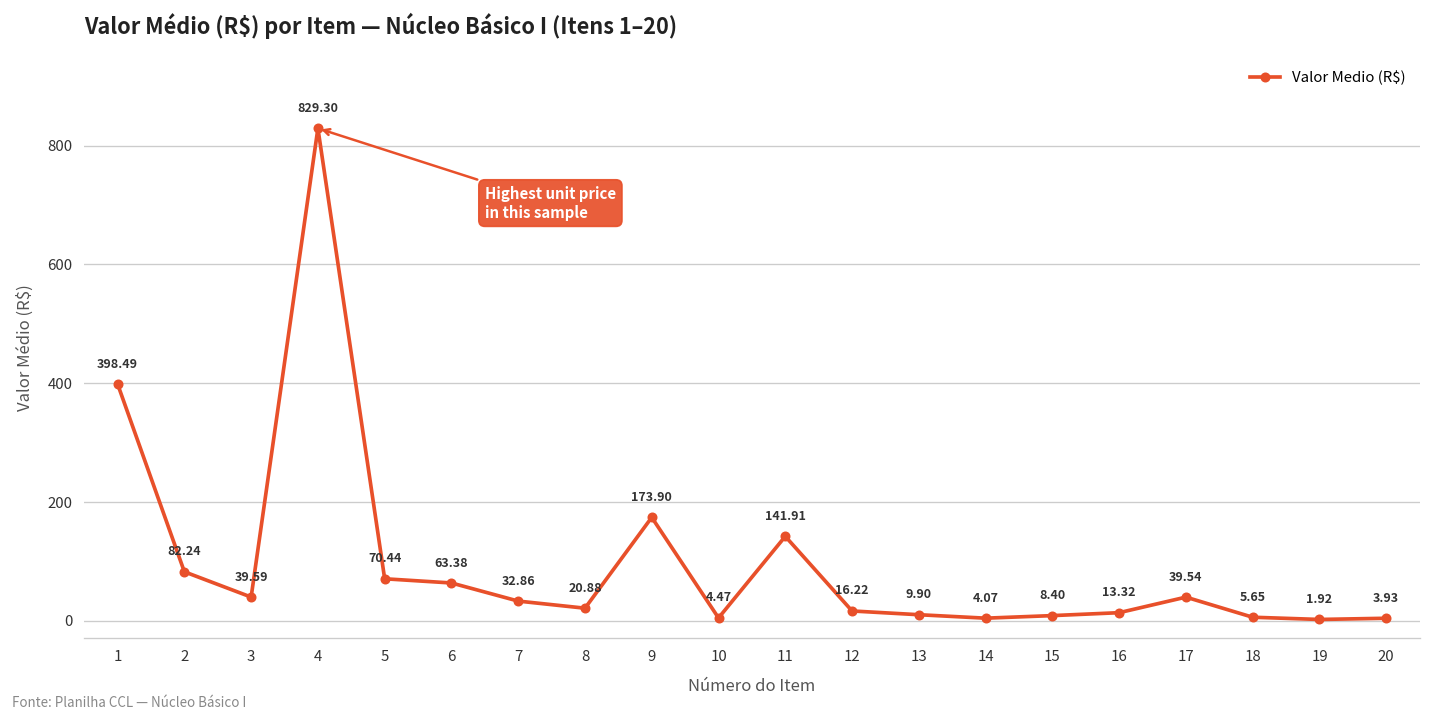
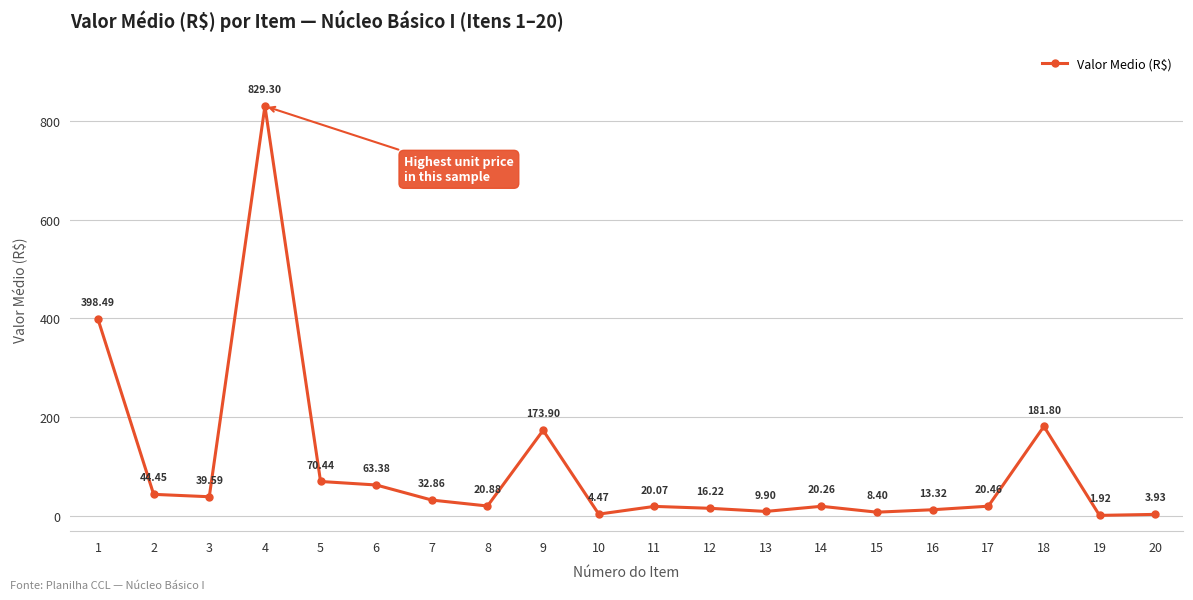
2: 82.24 -> 44.45
11: 141.91 -> 20.07
14: 4.07 -> 20.26
17: 39.54 -> 20.46
18: 5.65 -> 181.80
